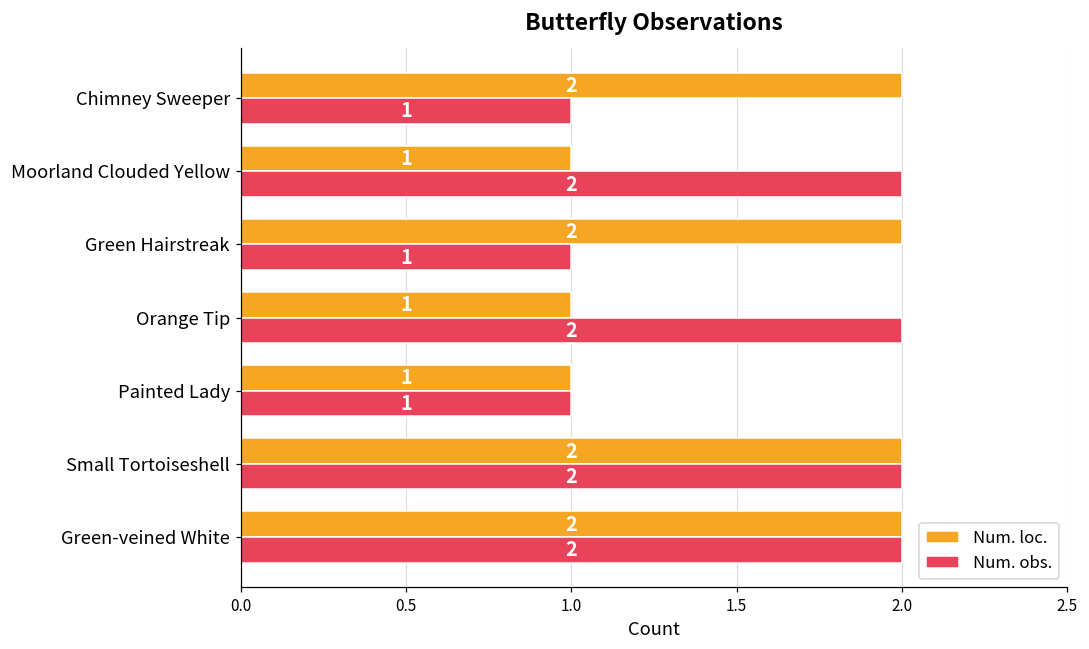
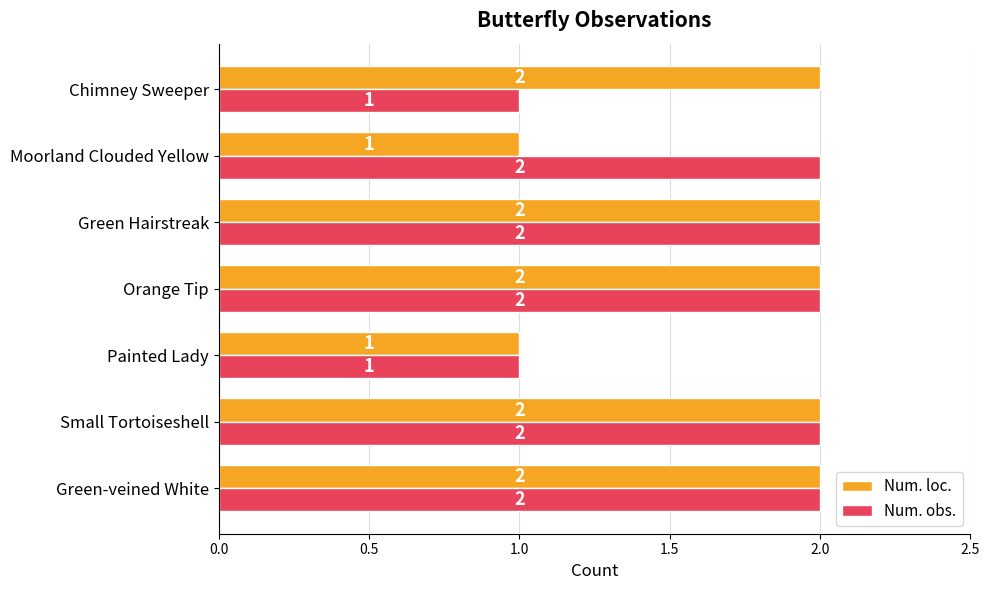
Num. obs., Green Hairstreak: 1 -> 2
Num. loc., Orange Tip: 1 -> 2
